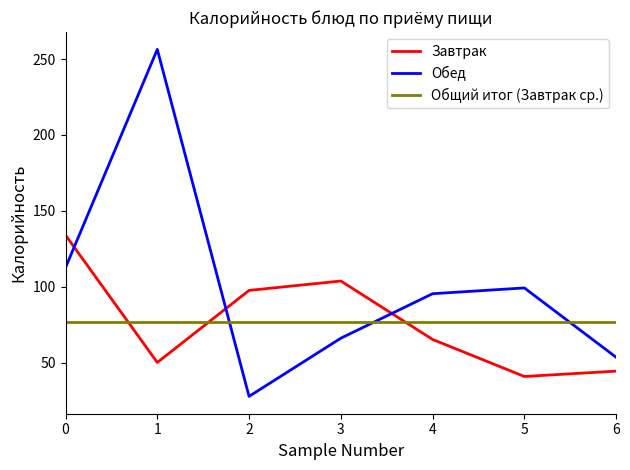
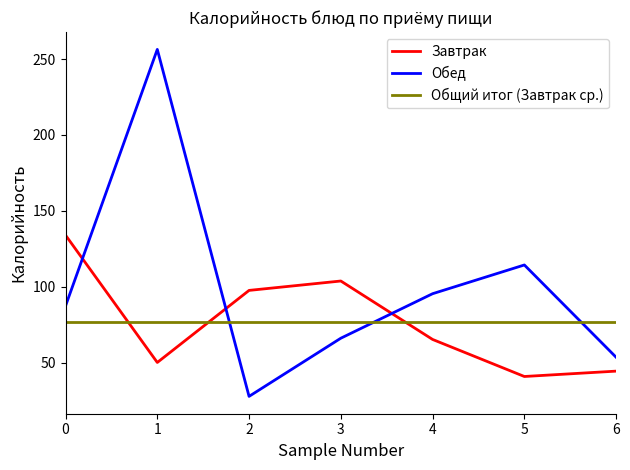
Обед, 0: 113 -> 87
Обед, 5: 99 -> 114
